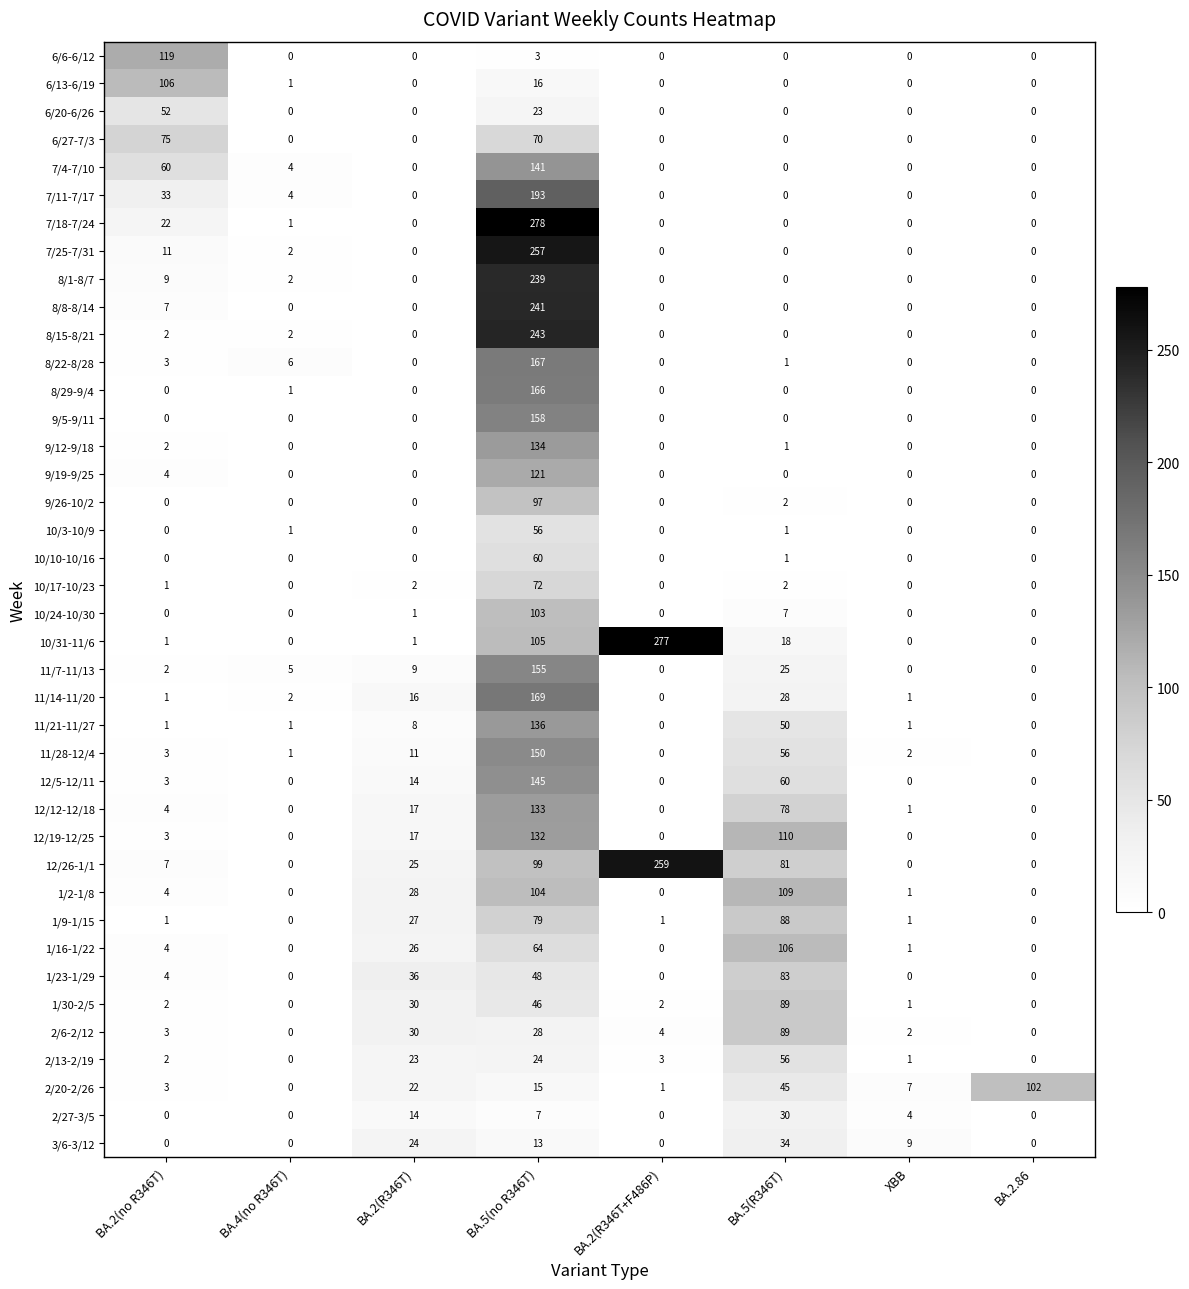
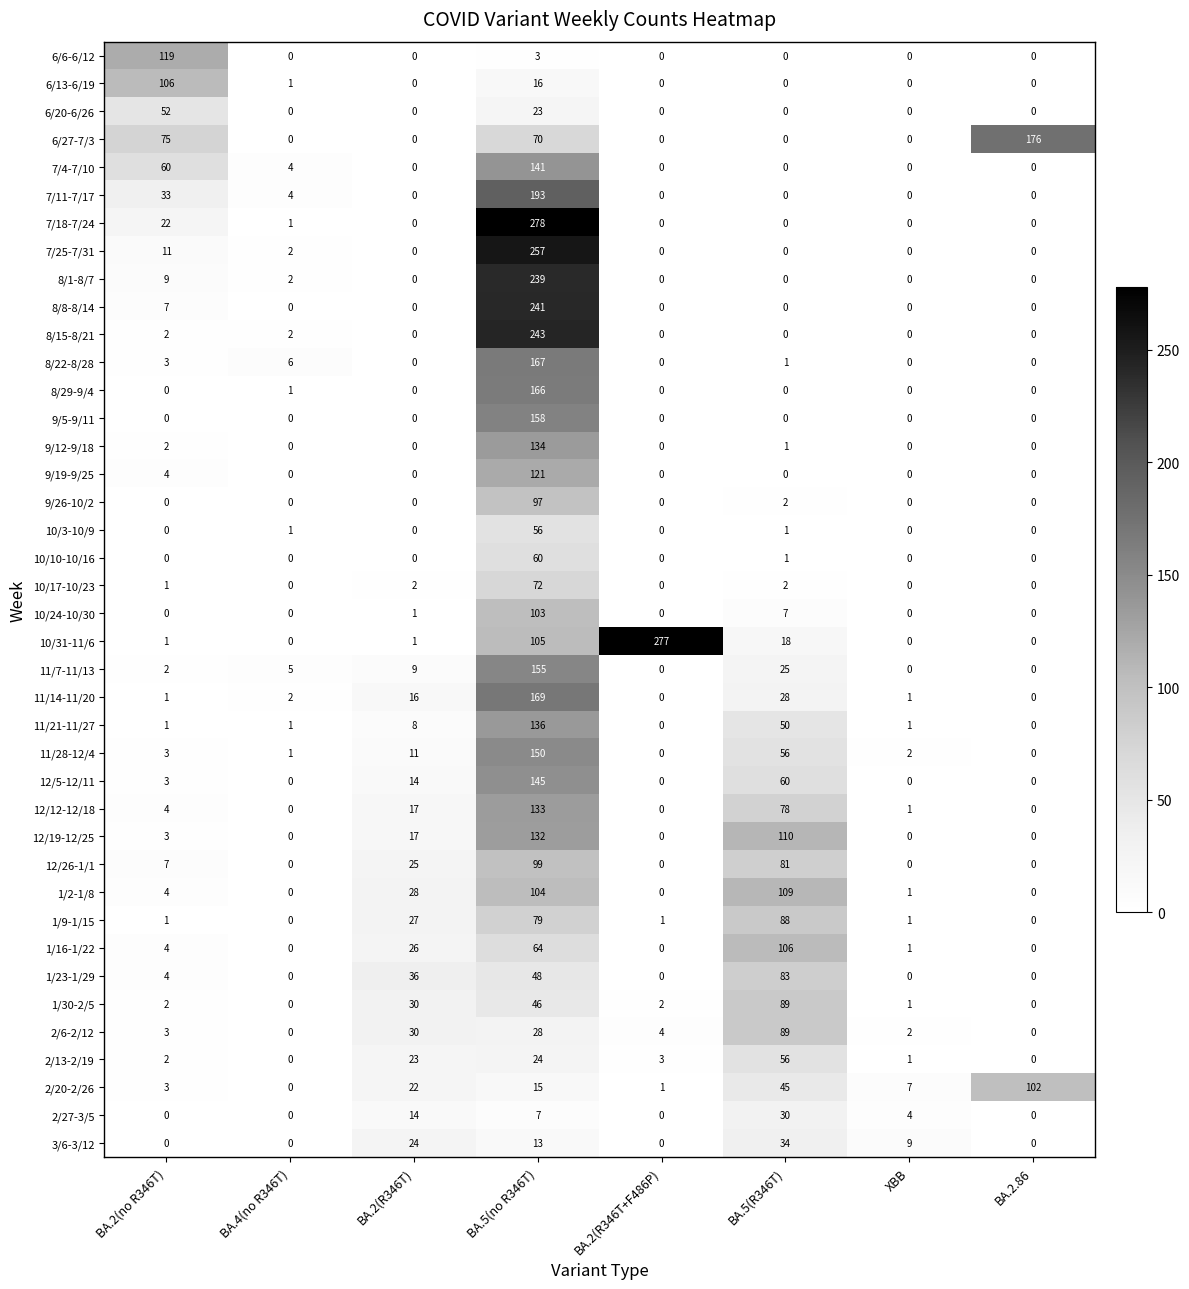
6/27-7/3, BA.2.86: 0 -> 176
12/26-1/1, BA.2(R346T+F486P): 259 -> 0
